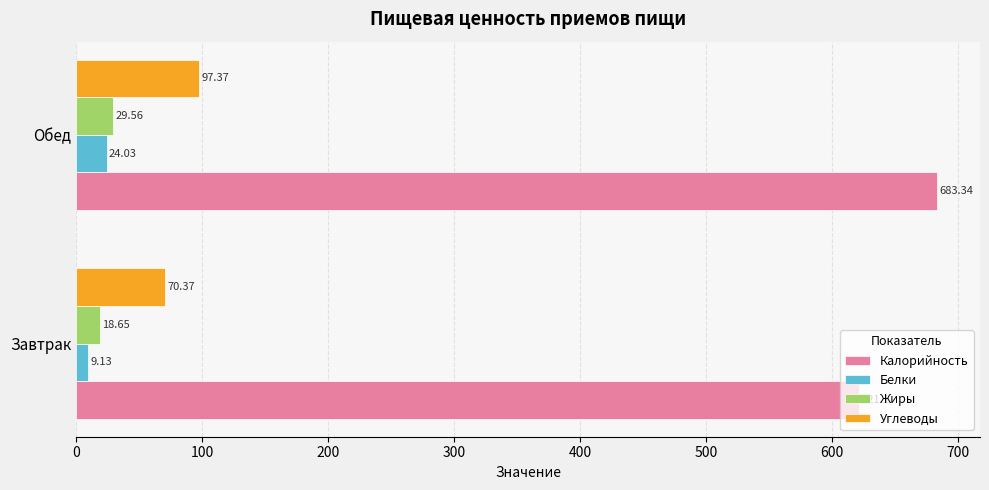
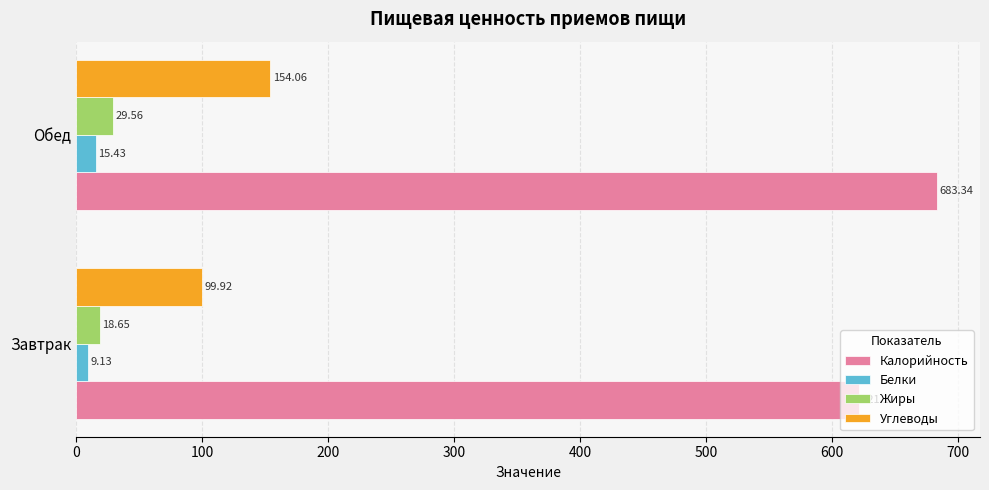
Углеводы, Обед: 97.37 -> 154.06
Белки, Обед: 24.03 -> 15.43
Углеводы, Завтрак: 70.37 -> 99.92
